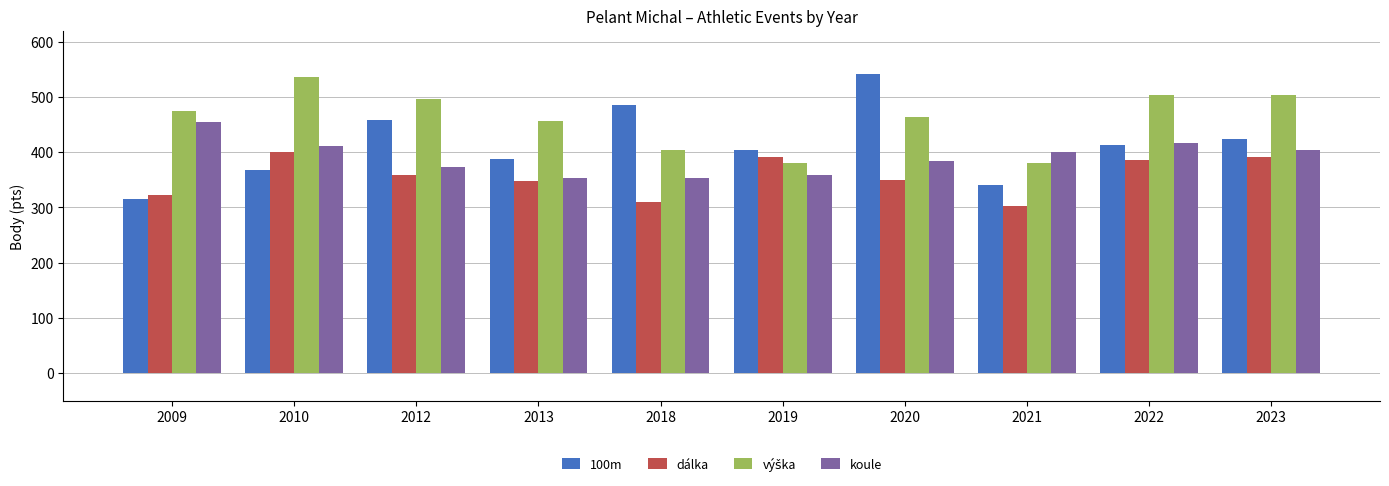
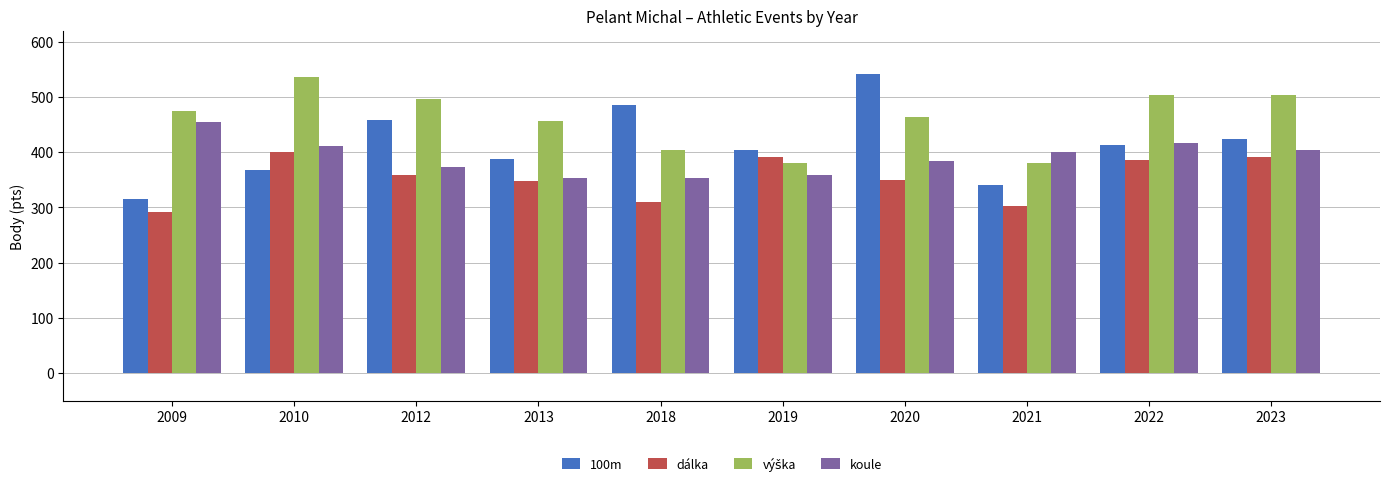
dálka, 2009: 320 -> 290
